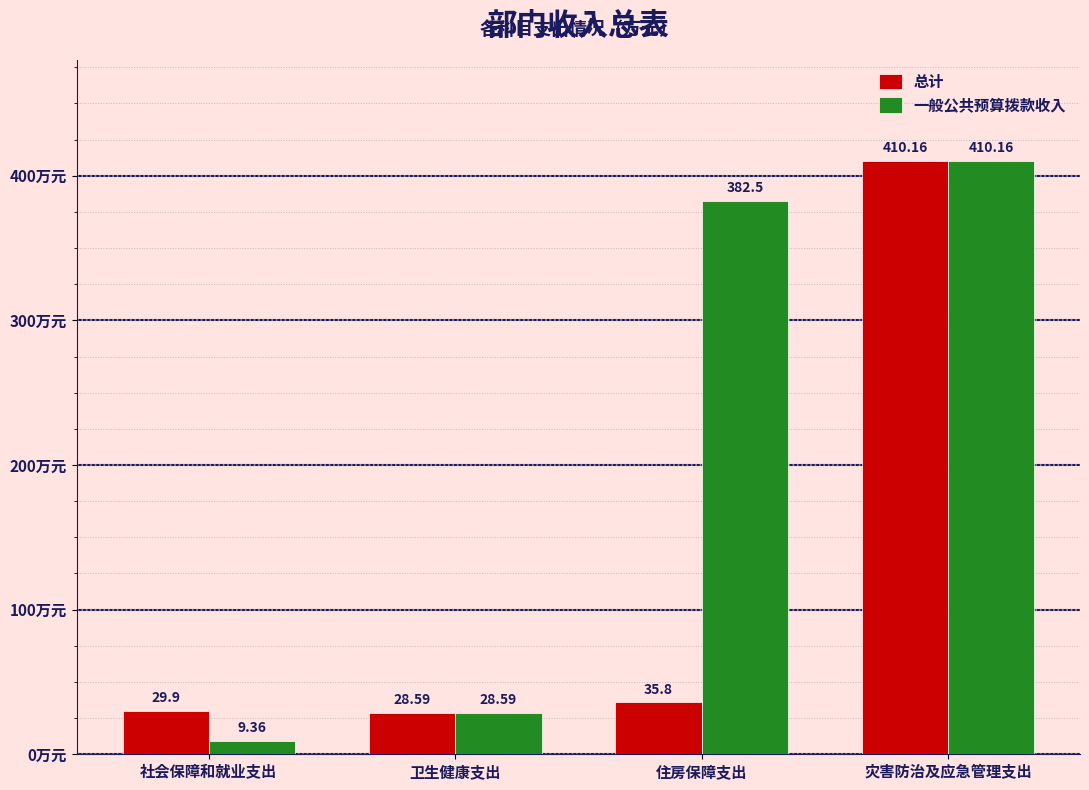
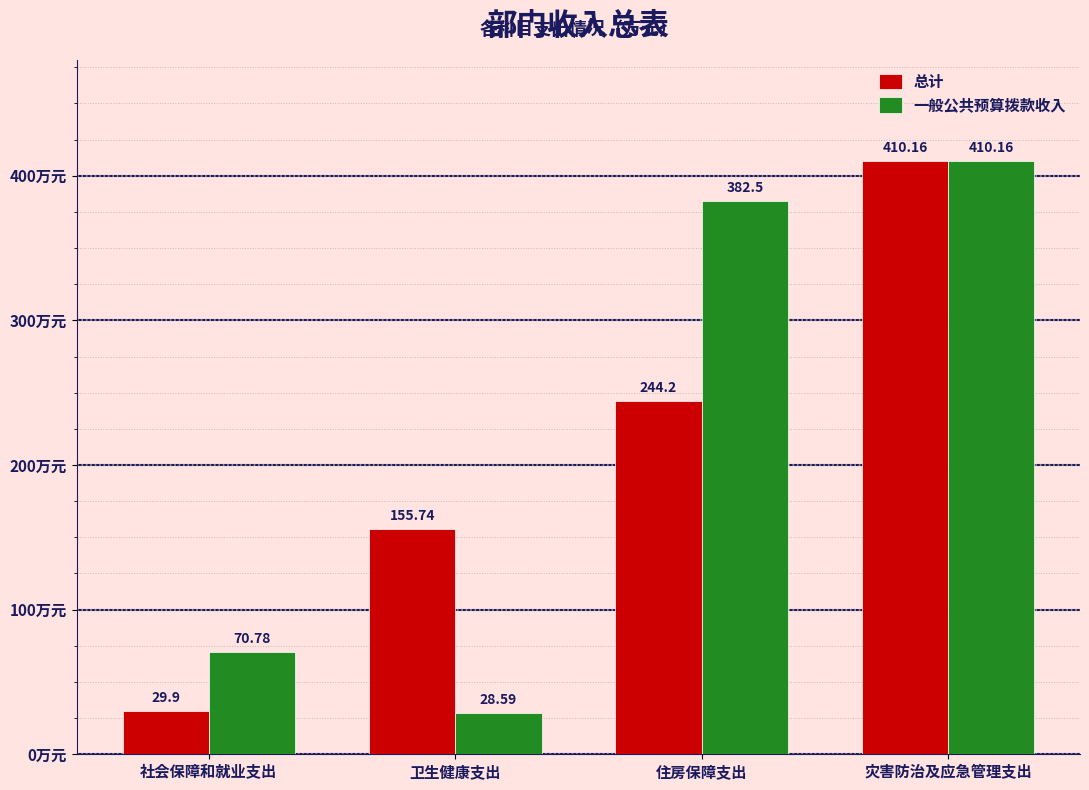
一般公共预算拨款收入, 社会保障和就业支出: 9.36 -> 70.78
总计, 卫生健康支出: 28.59 -> 155.74
总计, 住房保障支出: 35.8 -> 244.2
